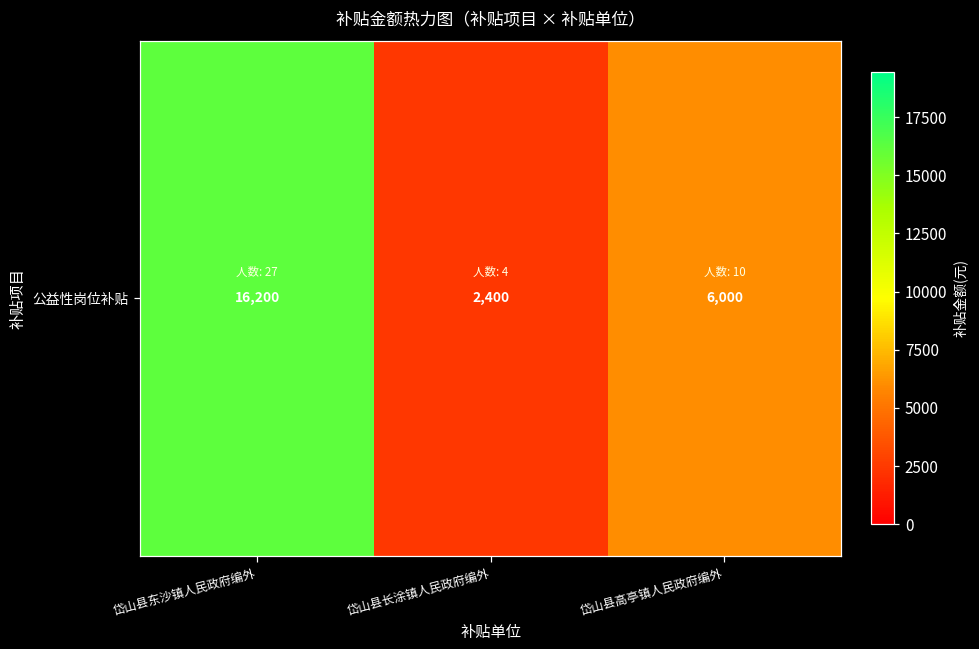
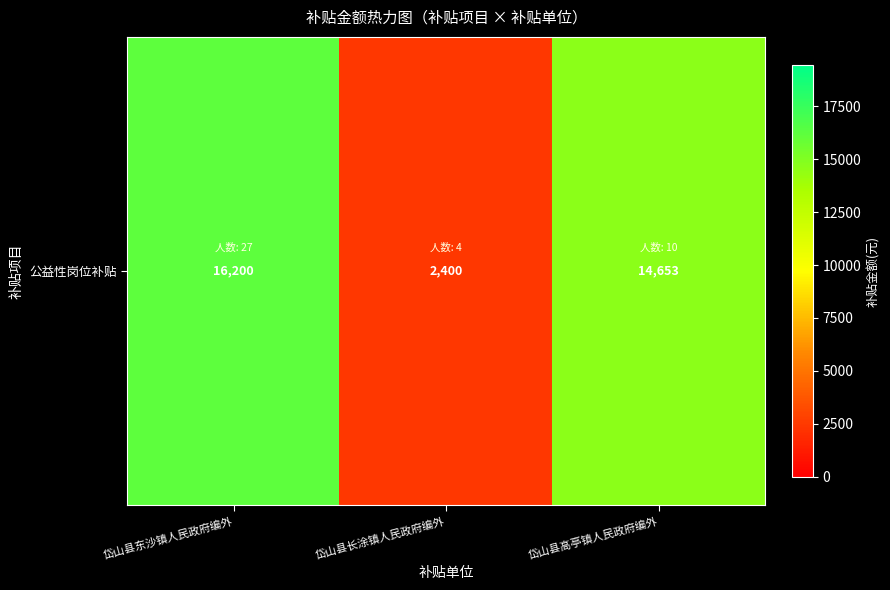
公益性岗位补贴, 岱山县高亭镇人民政府编外: 6,000 -> 14,653
